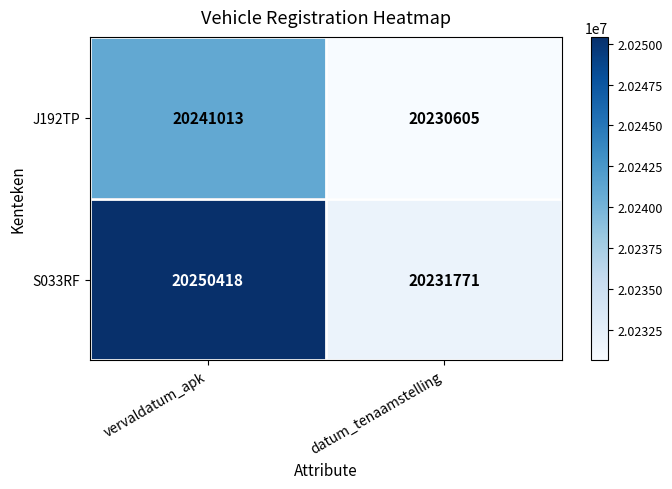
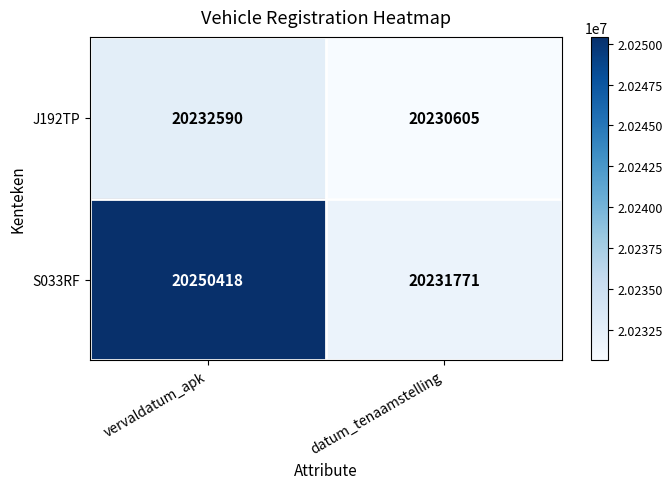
J192TP, vervaldatum_apk: 20241013 -> 20232590
